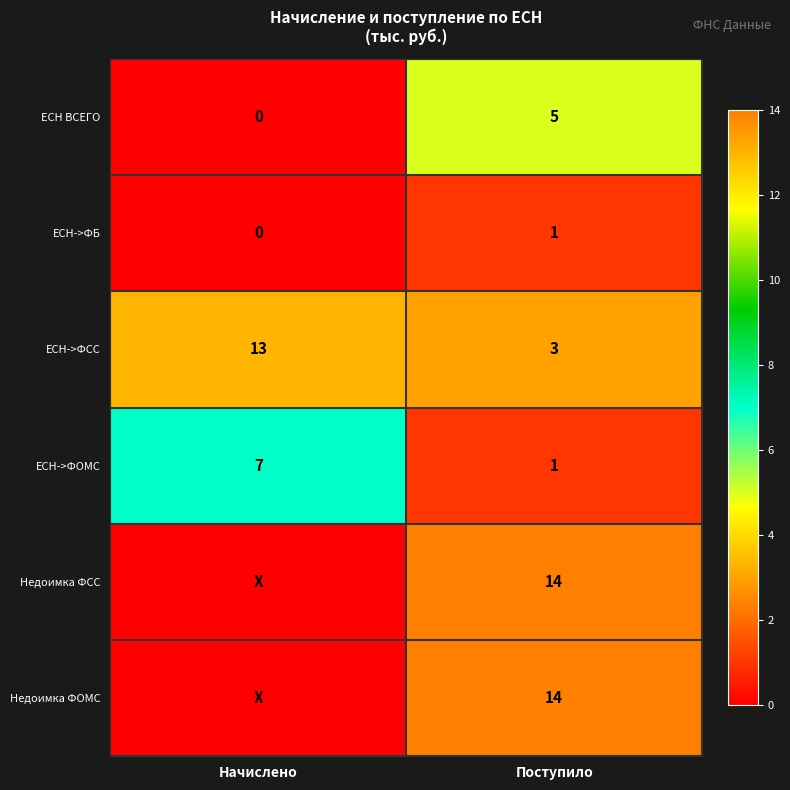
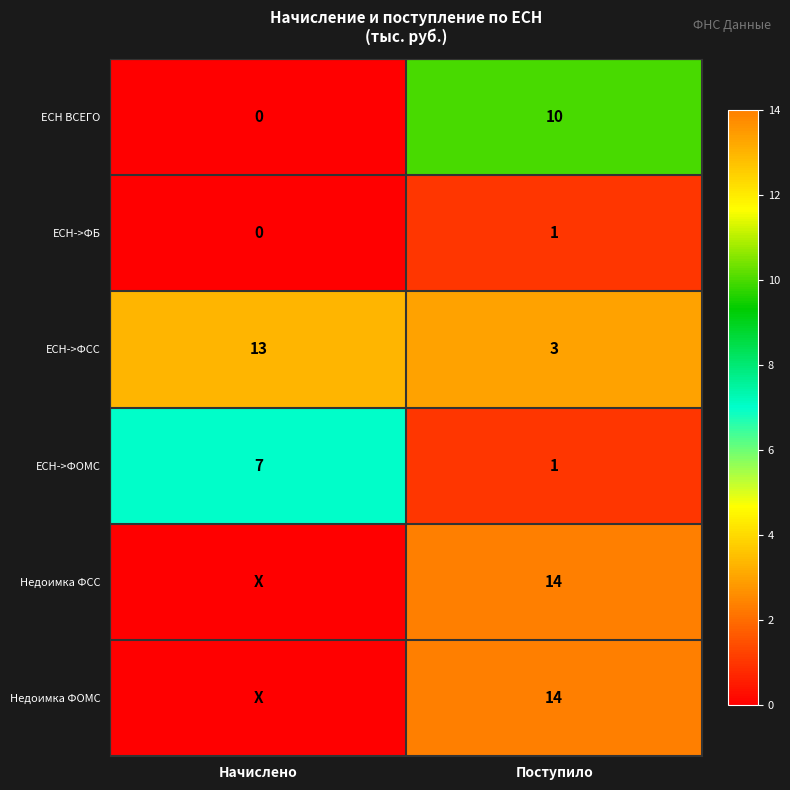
ЕСН ВСЕГО, Поступило: 5 -> 10
